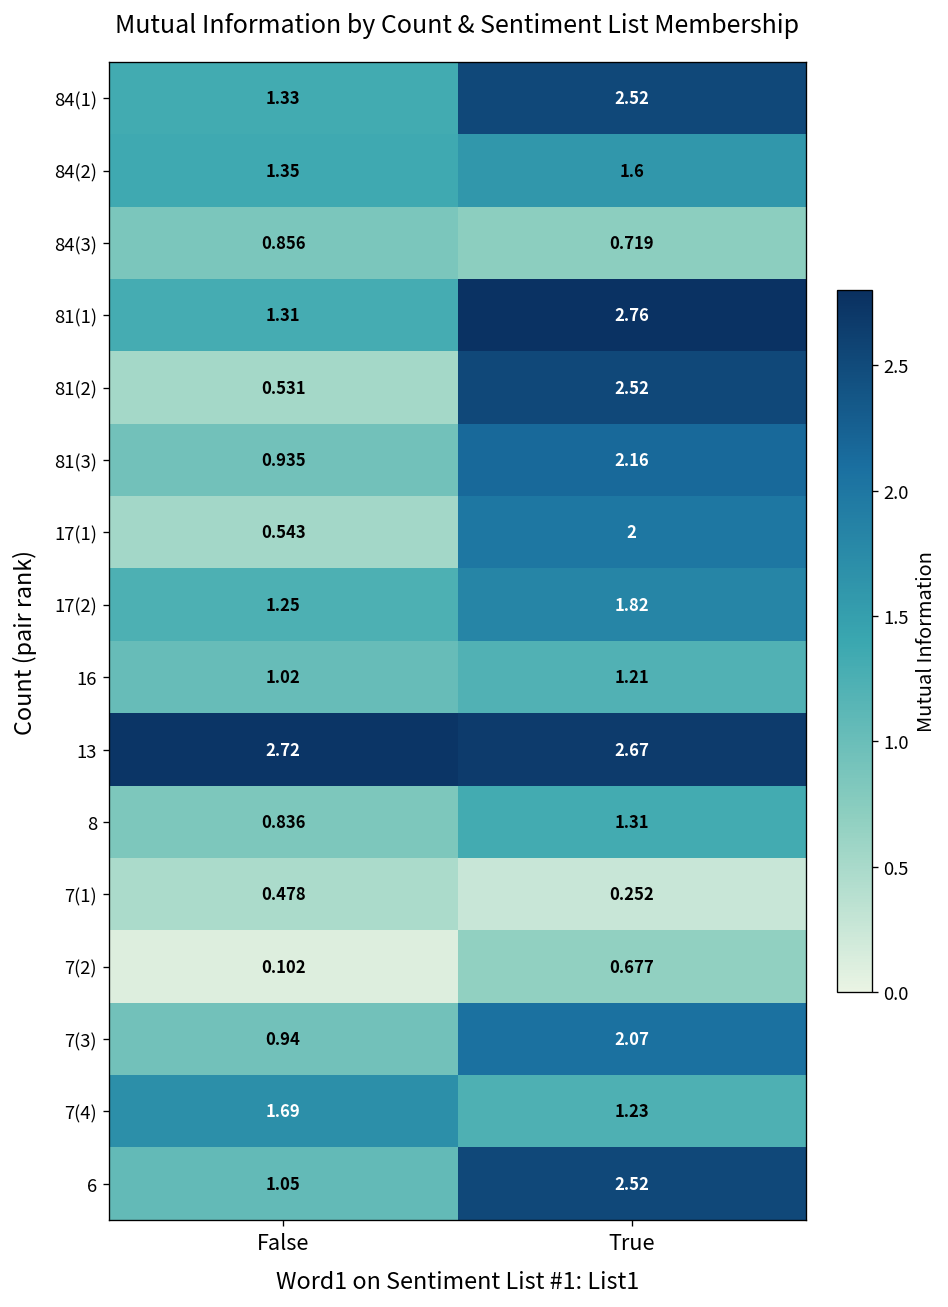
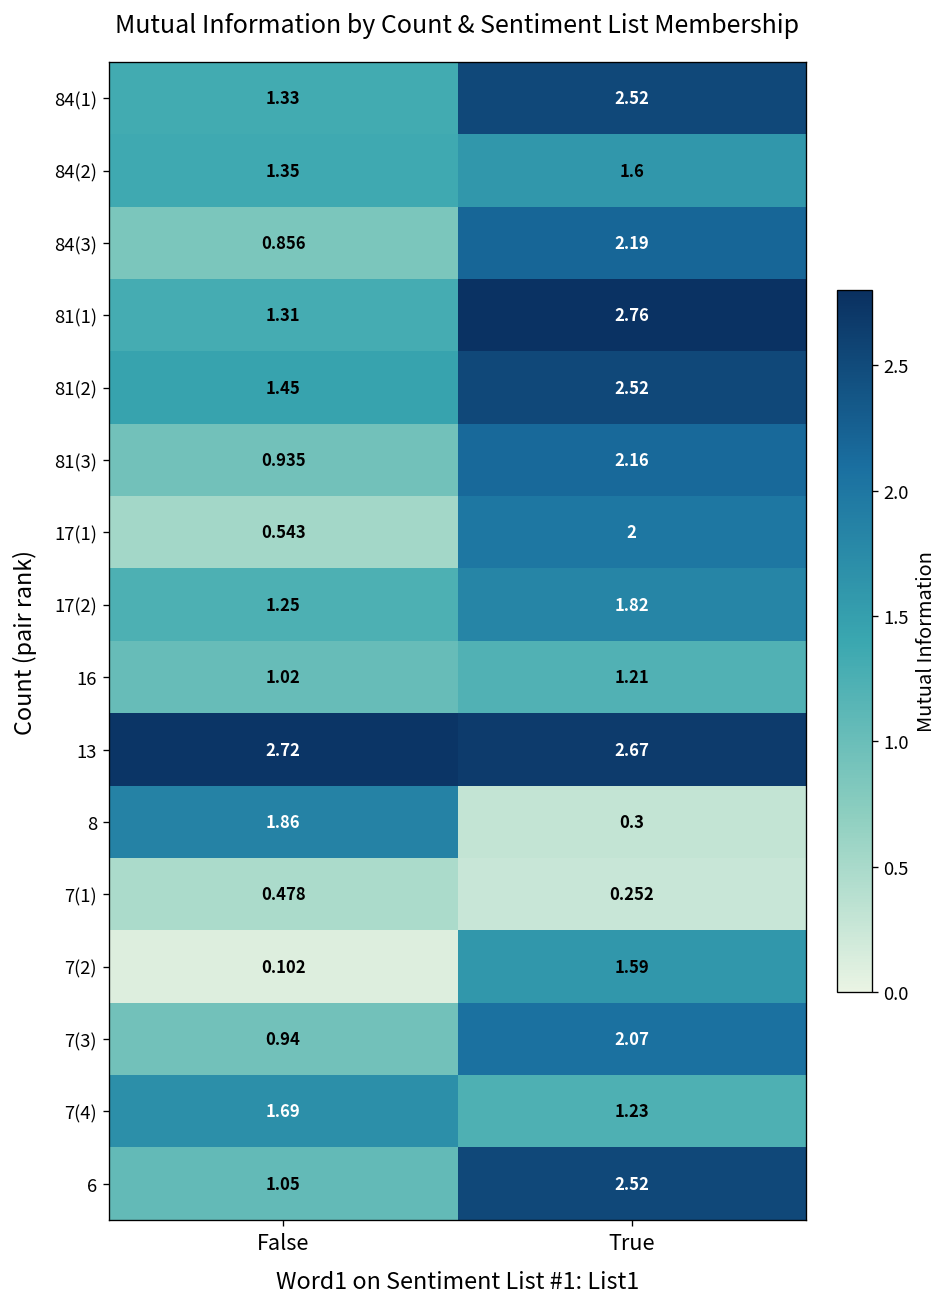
84(3), True: 0.719 -> 2.19
81(2), False: 0.531 -> 1.45
8, False: 0.836 -> 1.86
8, True: 1.31 -> 0.3
7(2), True: 0.677 -> 1.59
